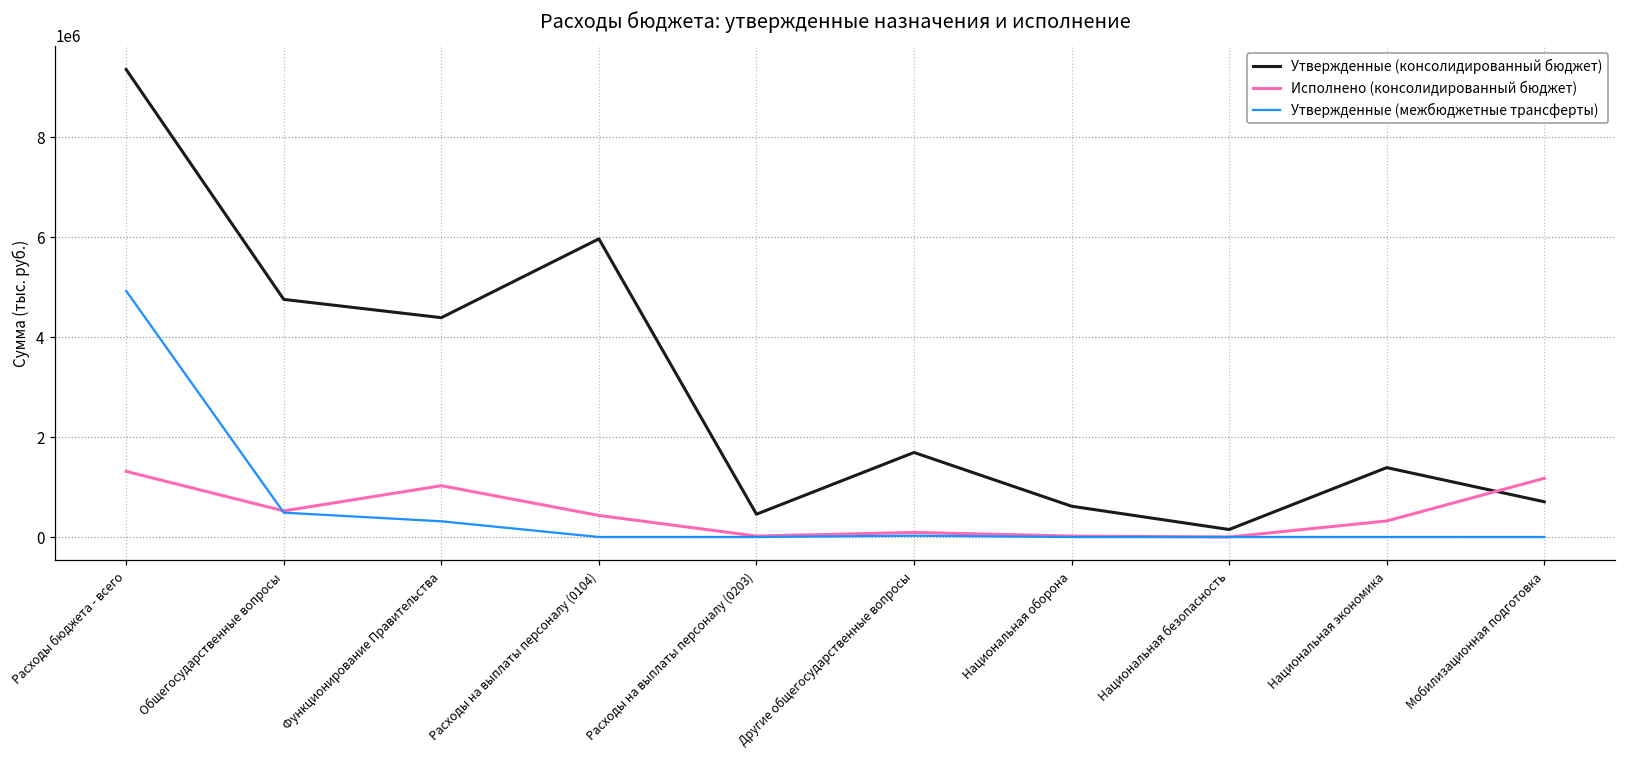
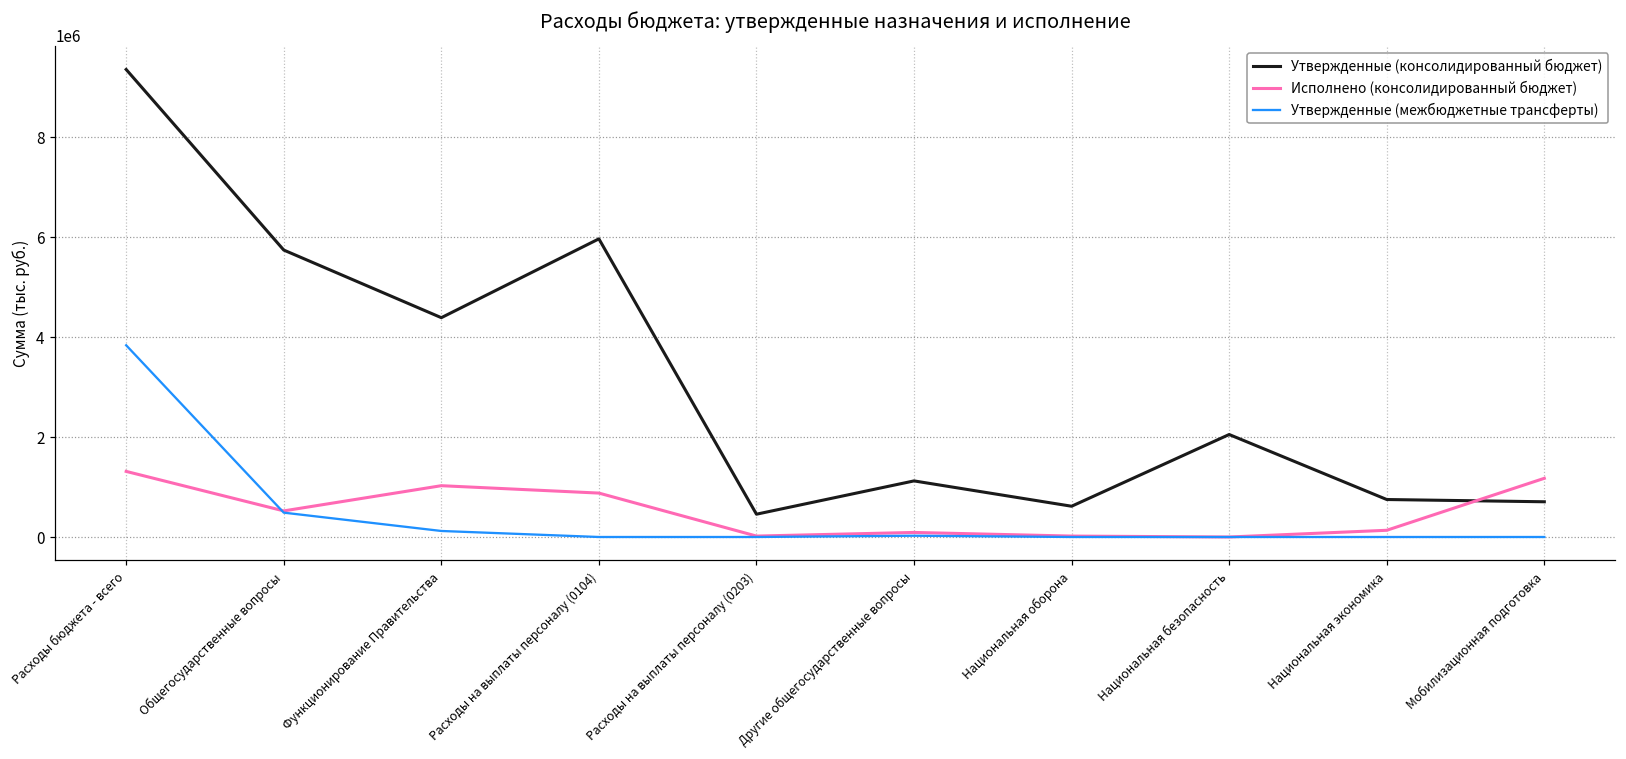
Утвержденные (межбюджетные трансферты), Расходы бюджета - всего: 4900000 -> 3800000
Утвержденные (консолидированный бюджет), Общегосударственные вопросы: 4800000 -> 5700000
Утвержденные (межбюджетные трансферты), Функционирование Правительства: 300000 -> 100000
Исполнено (консолидированный бюджет), Расходы на выплаты персоналу (0104): 400000 -> 900000
Утвержденные (консолидированный бюджет), Другие общегосударственные вопросы: 1700000 -> 1100000
Утвержденные (консолидированный бюджет), Национальная безопасность: 200000 -> 2100000
Утвержденные (консолидированный бюджет), Национальная экономика: 1400000 -> 800000
Исполнено (консолидированный бюджет), Национальная экономика: 300000 -> 100000
